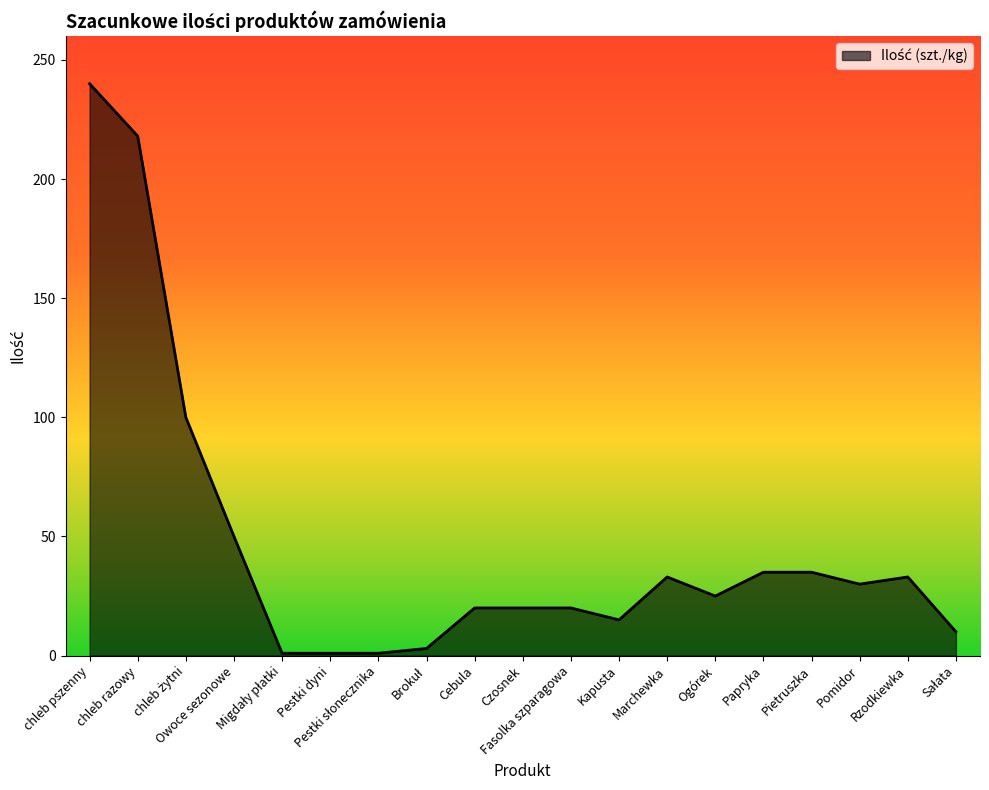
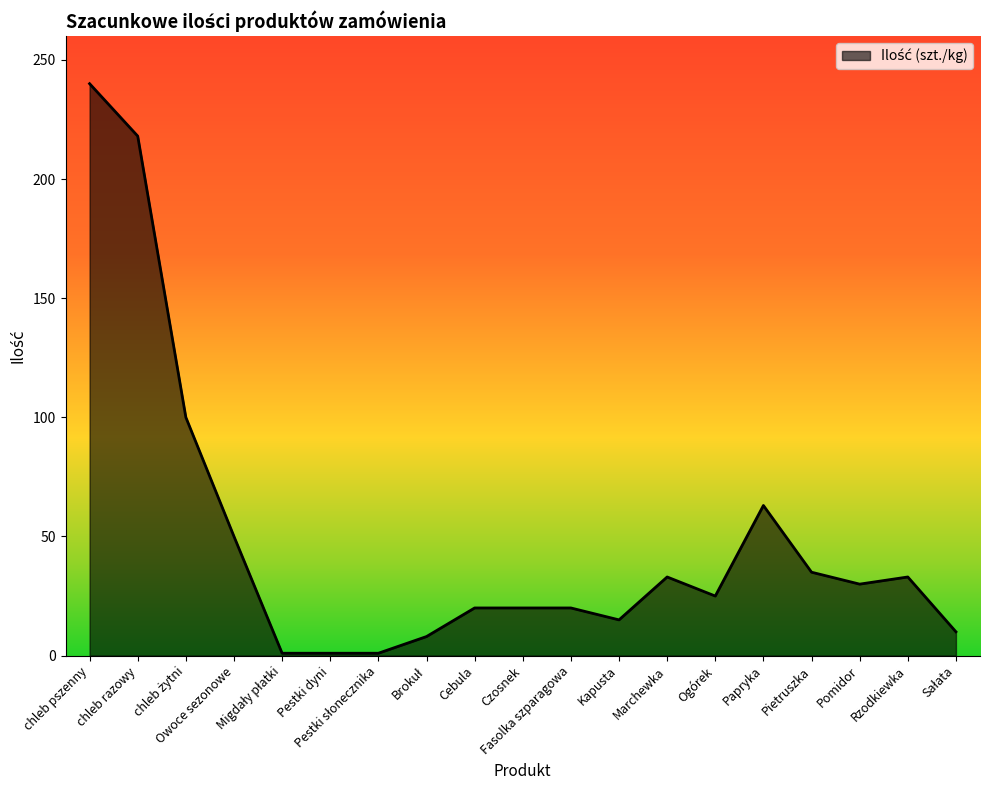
Brokuł: 3 -> 8
Papryka: 35 -> 63
